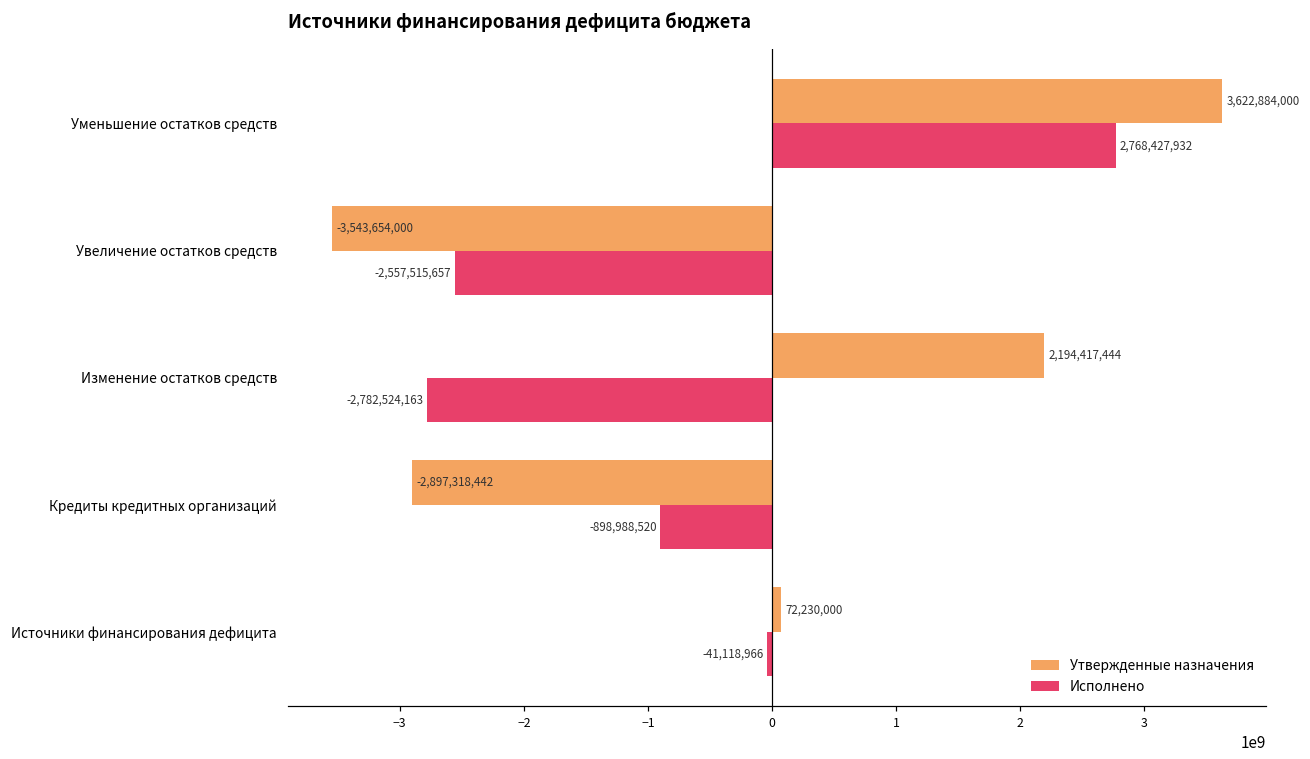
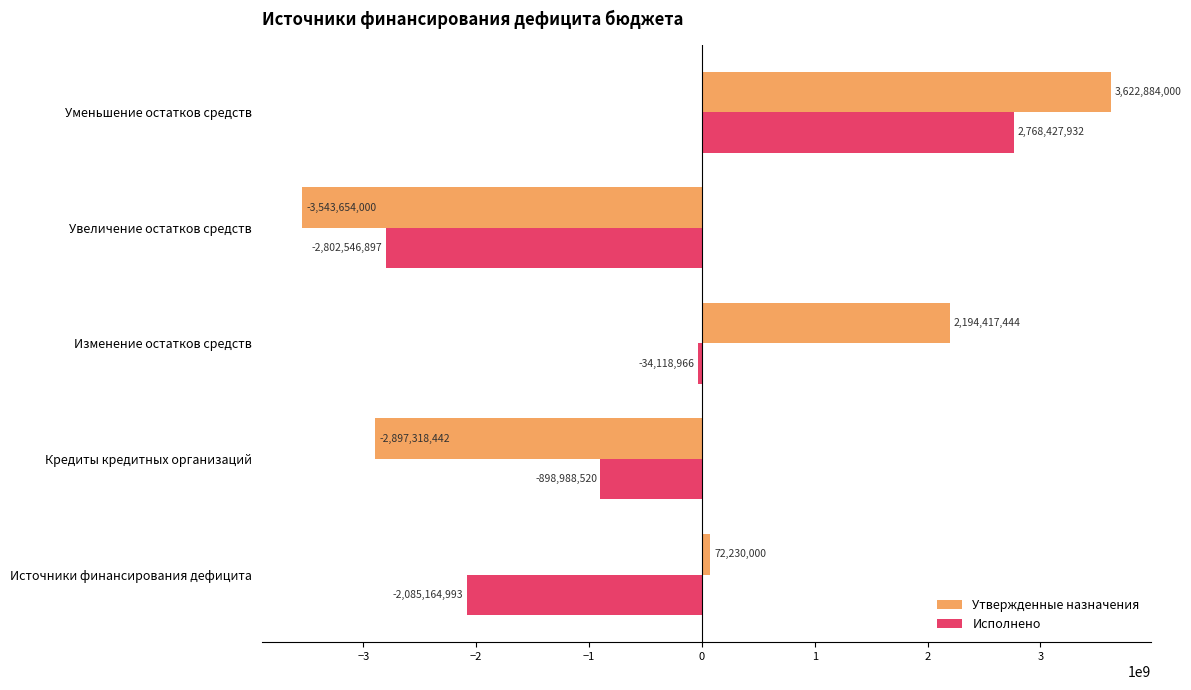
Исполнено, Увеличение остатков средств: -2,557,515,657 -> -2,802,546,897
Исполнено, Изменение остатков средств: -2,782,524,163 -> -34,118,966
Исполнено, Источники финансирования дефицита: -41,118,966 -> -2,085,164,993
